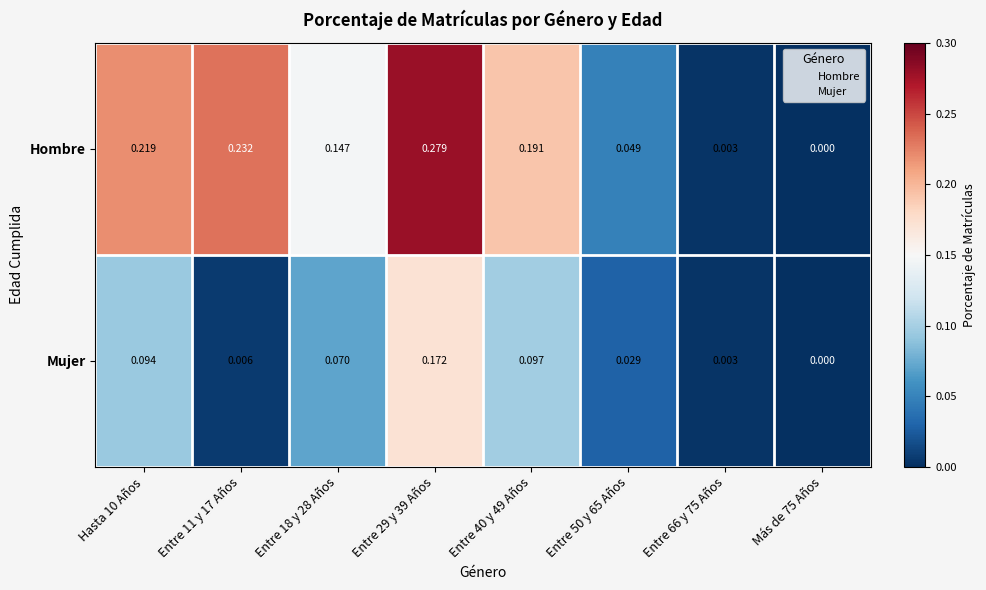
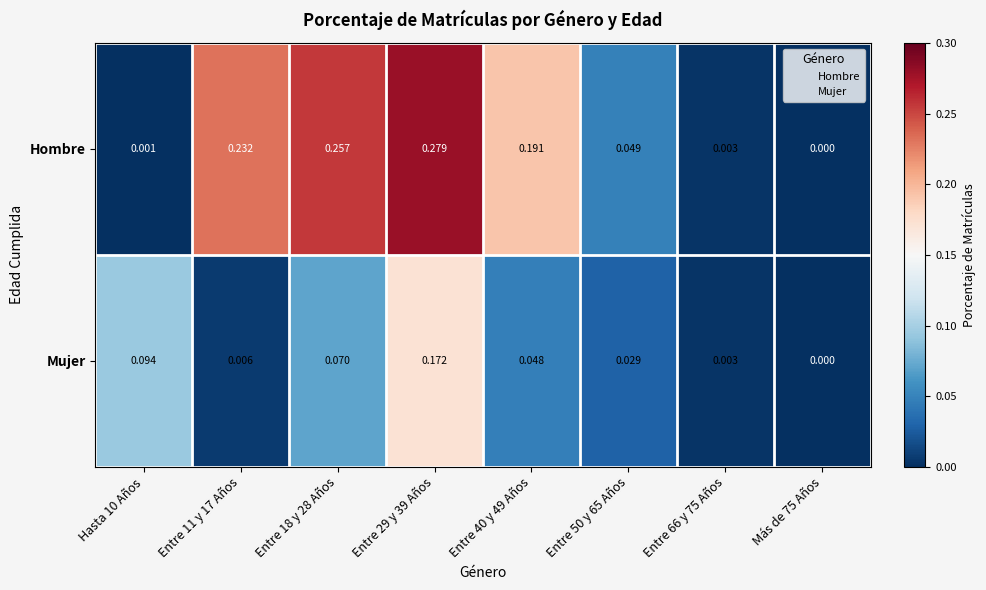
Hombre, Hasta 10 Años: 0.219 -> 0.001
Hombre, Entre 18 y 28 Años: 0.147 -> 0.257
Mujer, Entre 40 y 49 Años: 0.097 -> 0.048
